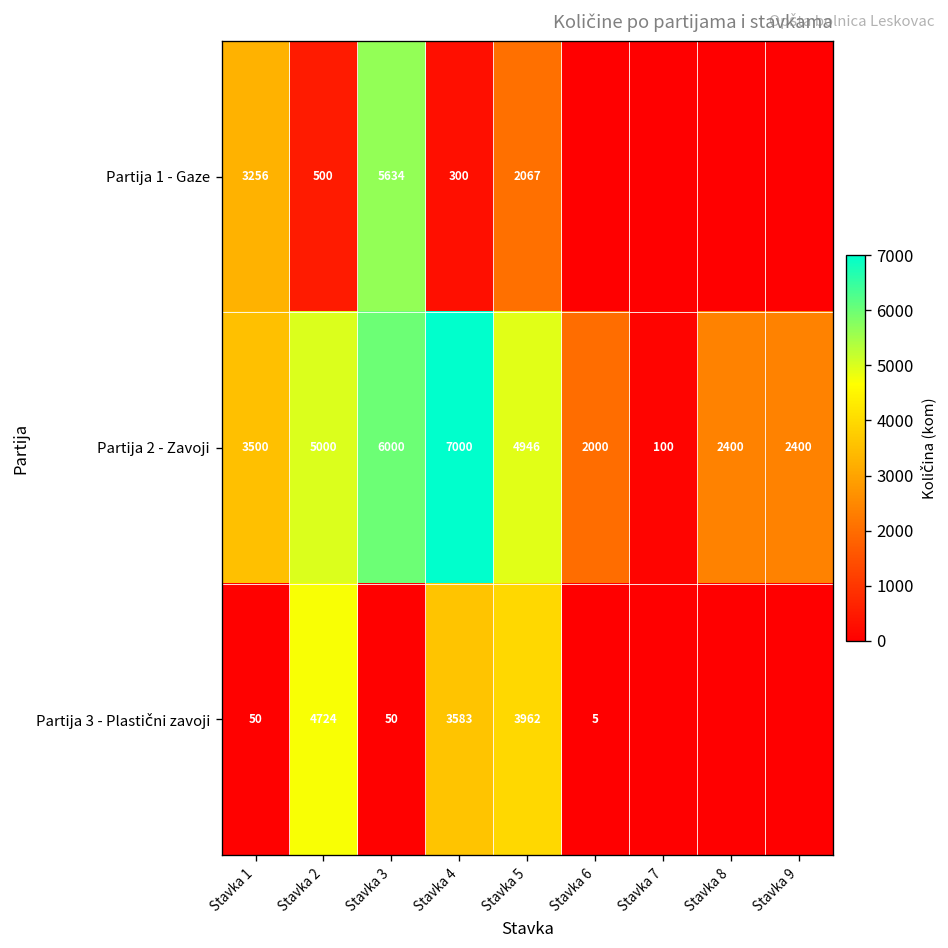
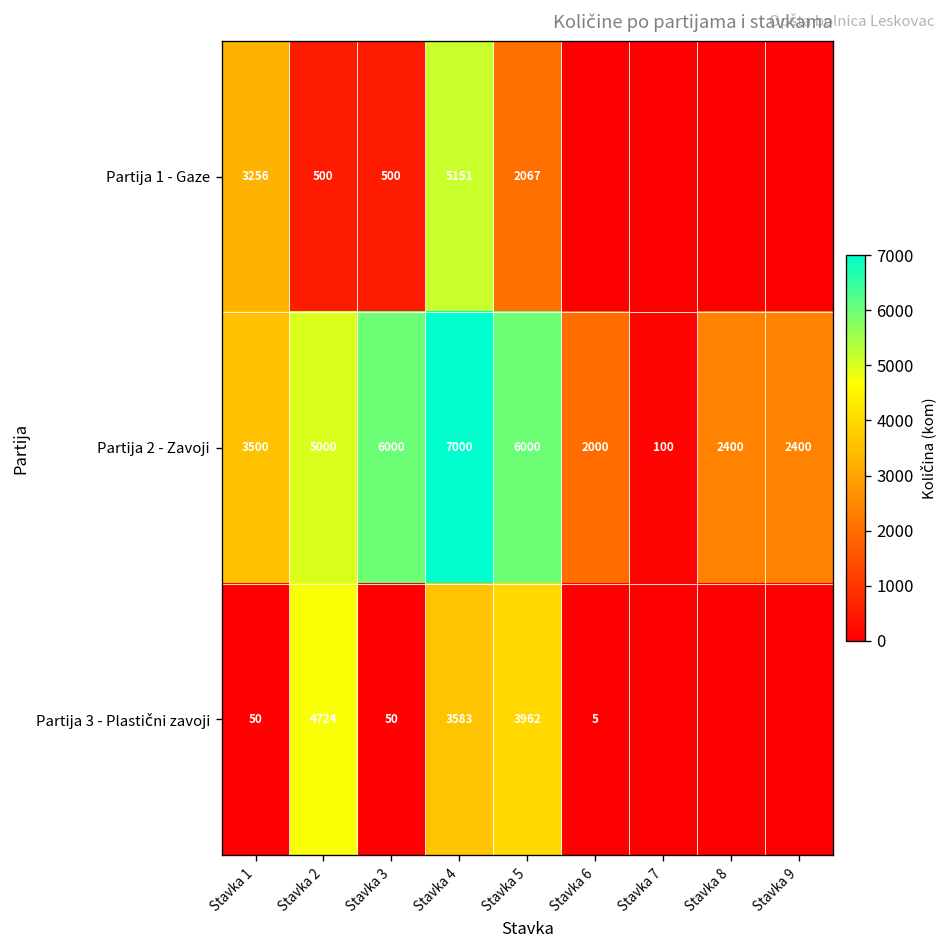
Partija 1 - Gaze, Stavka 3: 5634 -> 500
Partija 1 - Gaze, Stavka 4: 300 -> 5151
Partija 2 - Zavoji, Stavka 5: 4946 -> 6000
